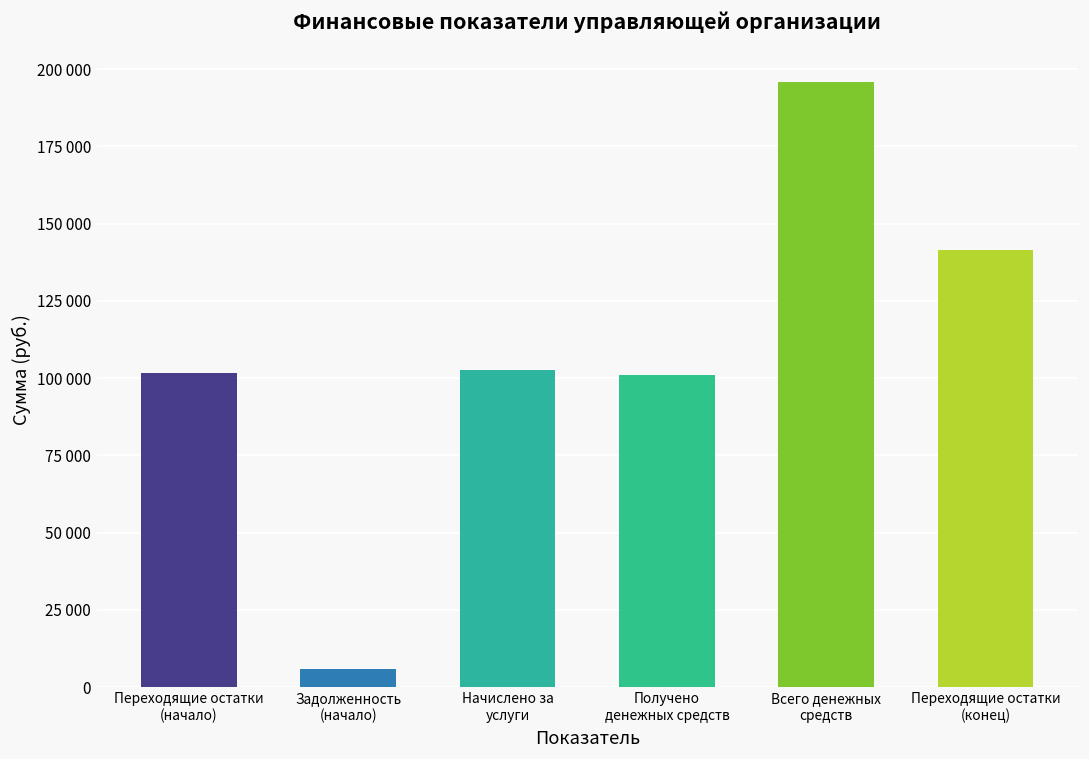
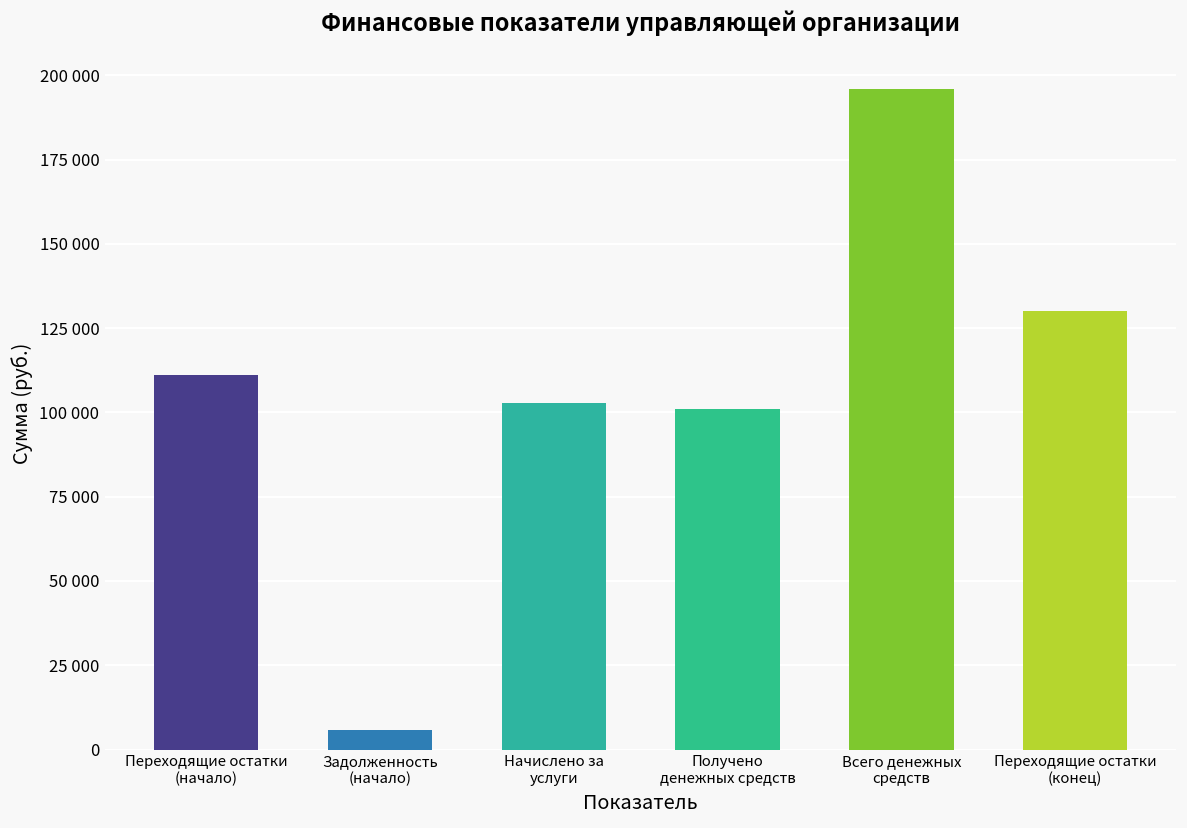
Переходящие остатки (начало): 102000 -> 111000
Переходящие остатки (конец): 141000 -> 130000
